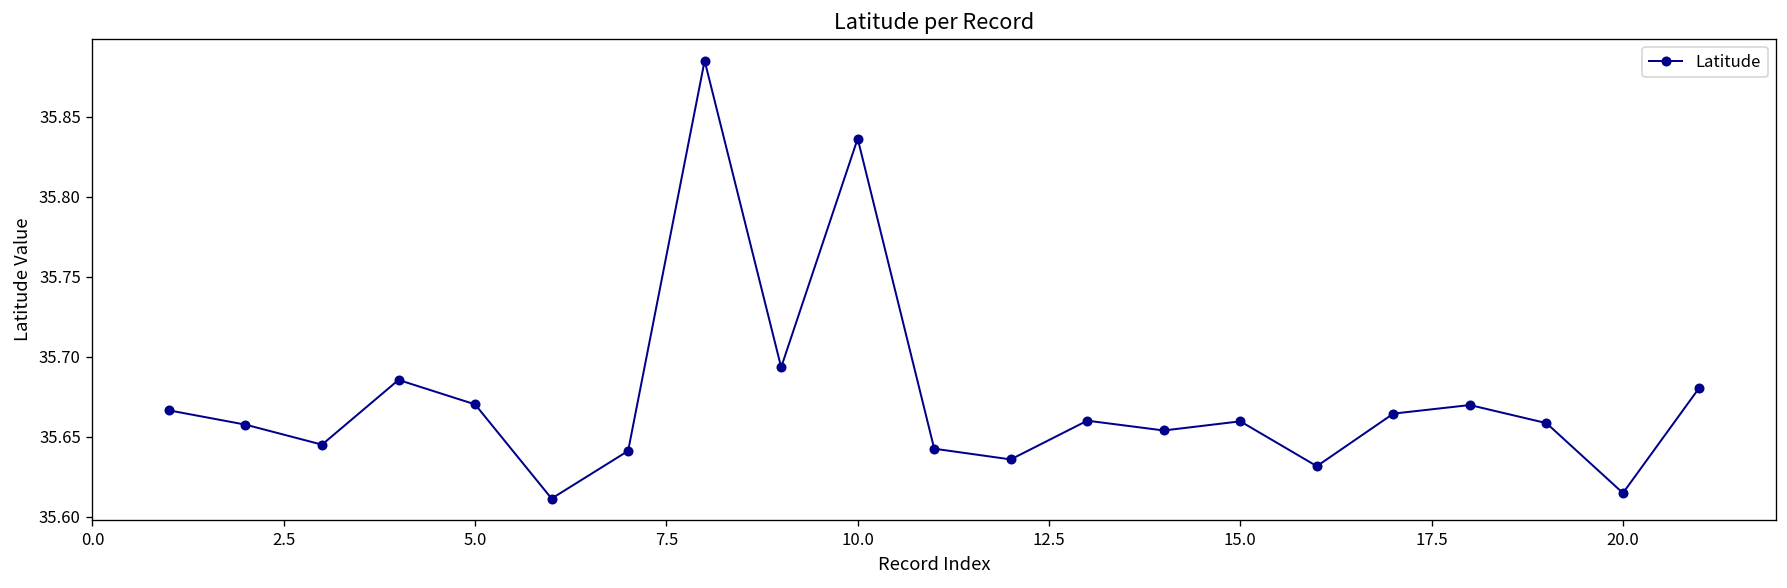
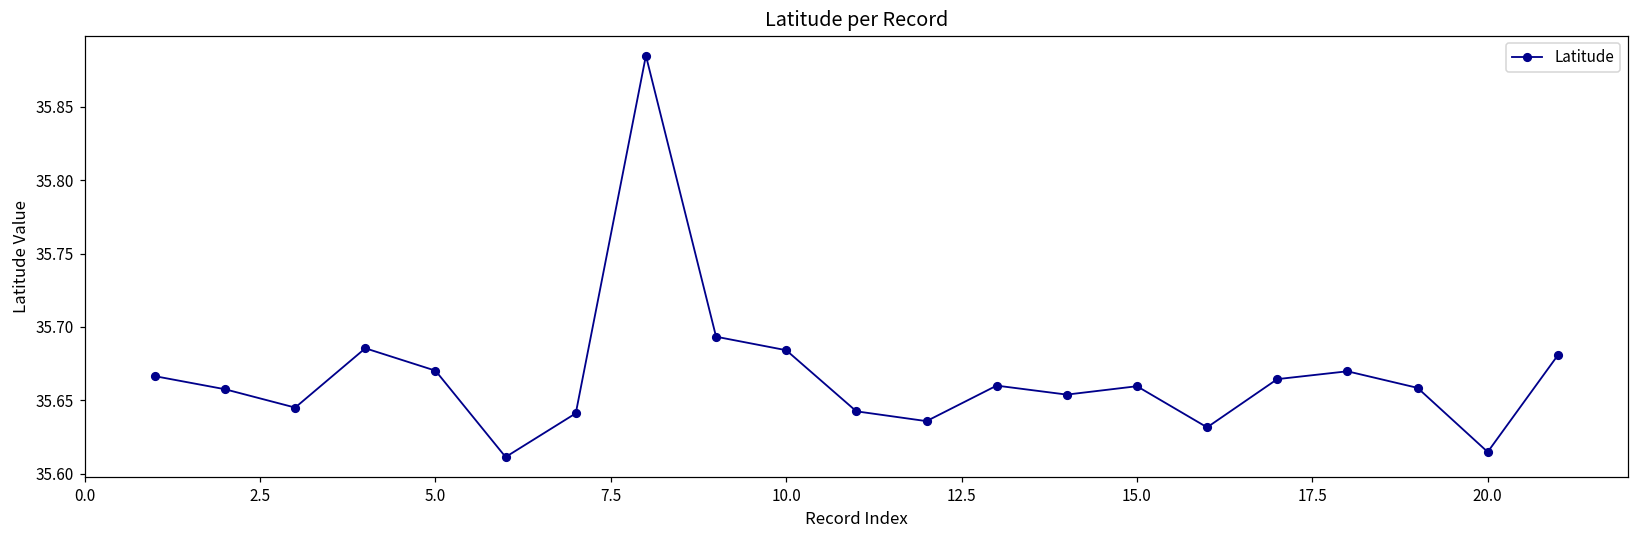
10.0: 35.836 -> 35.684
